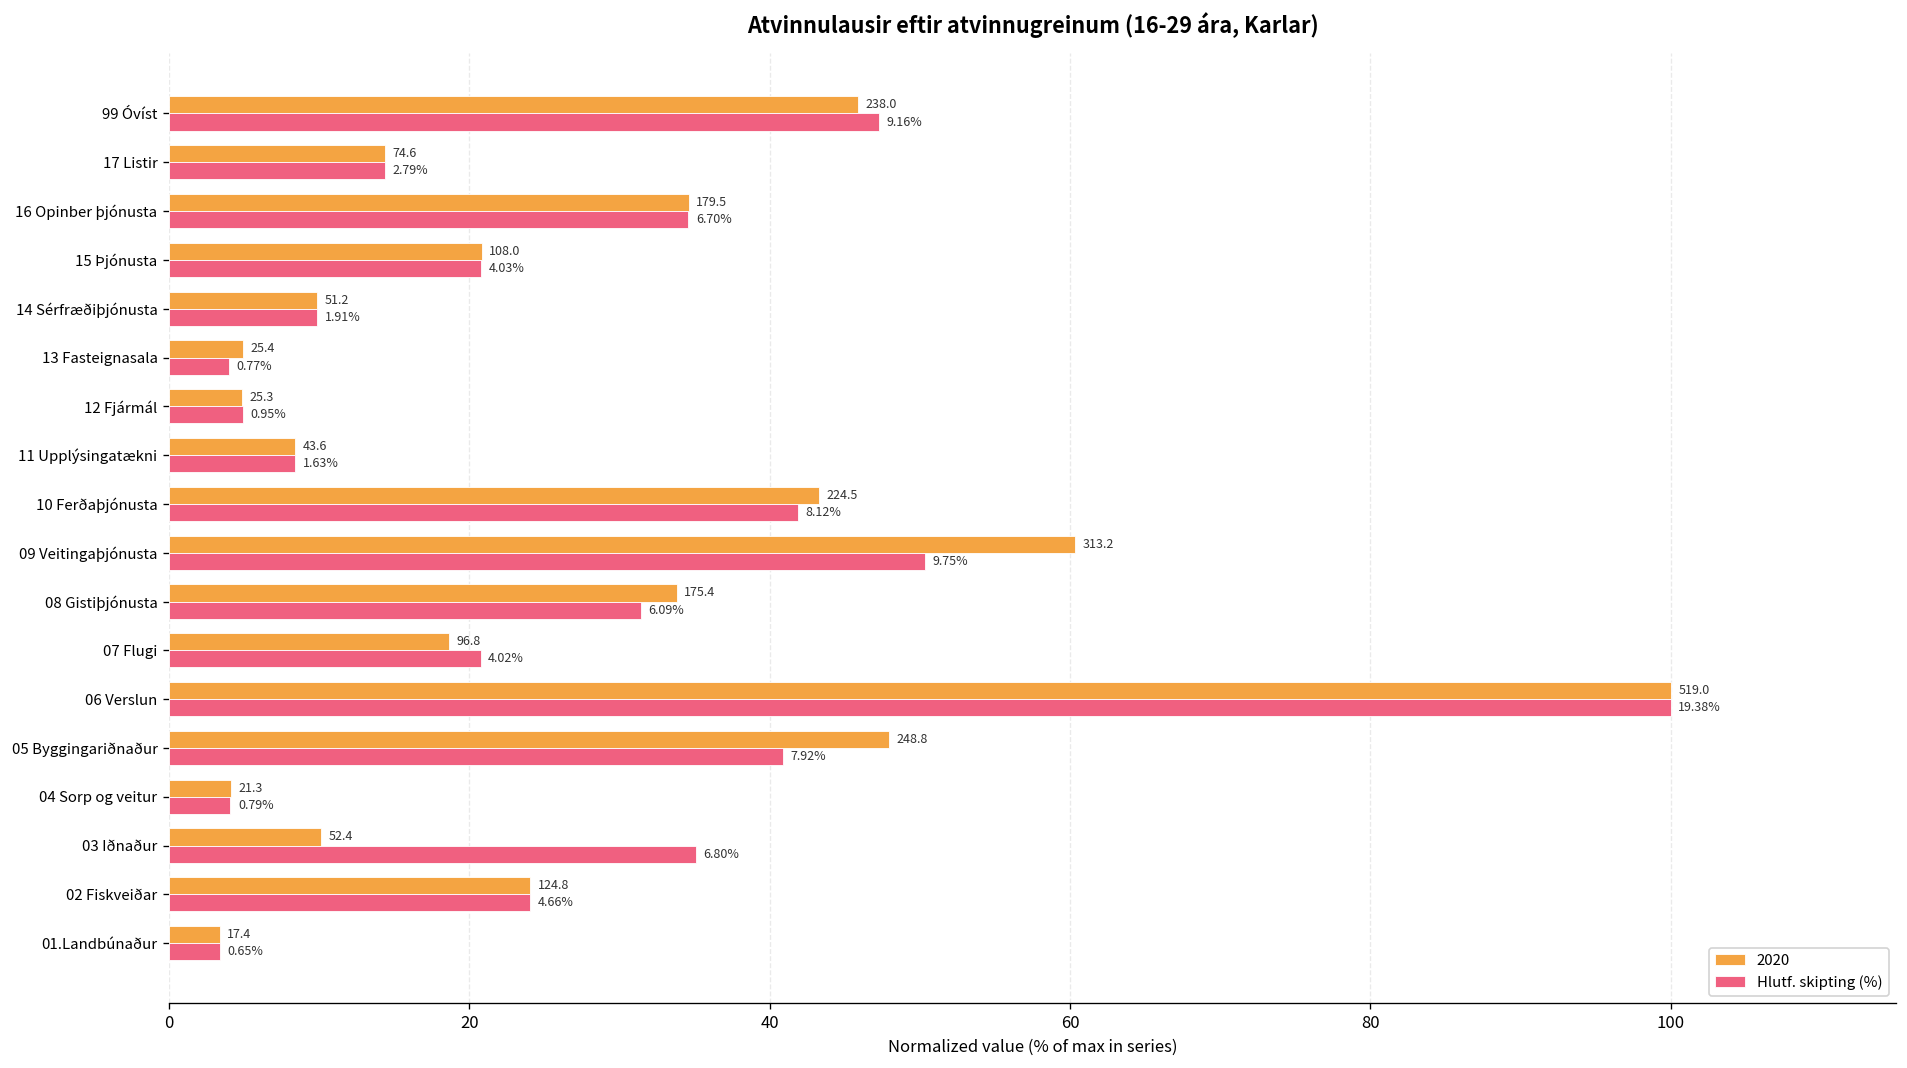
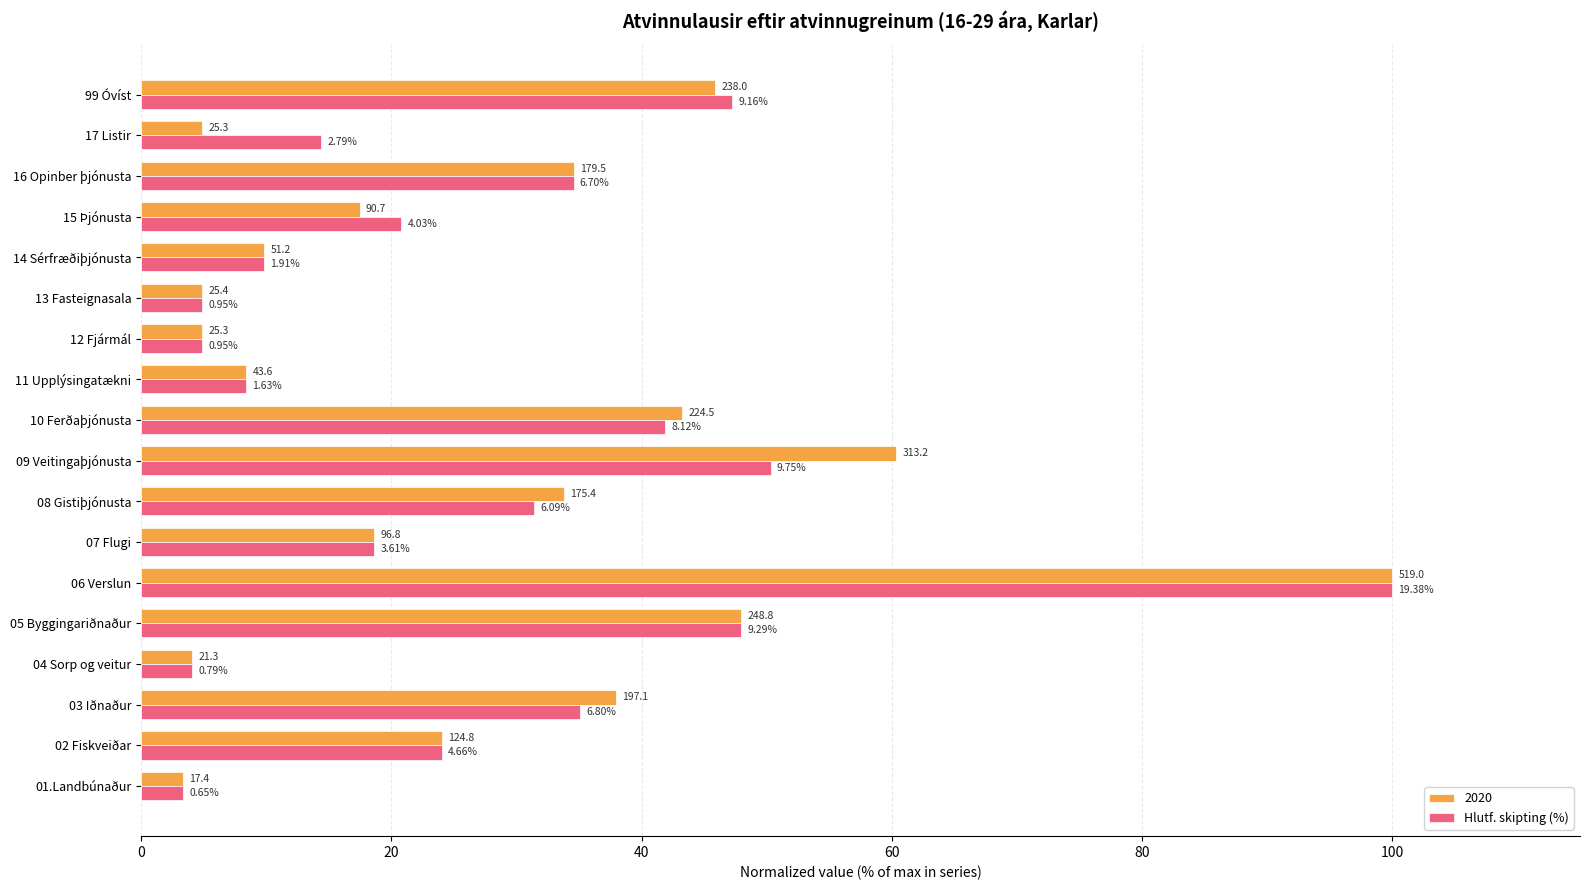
2020, 17 Listir: 74.6 -> 25.3
2020, 15 Þjónusta: 108.0 -> 90.7
Hlutf. skipting (%), 13 Fasteignasala: 0.77% -> 0.95%
Hlutf. skipting (%), 07 Flugi: 4.02% -> 3.61%
Hlutf. skipting (%), 05 Byggingariðnaður: 7.92% -> 9.29%
2020, 03 Iðnaður: 52.4 -> 197.1
